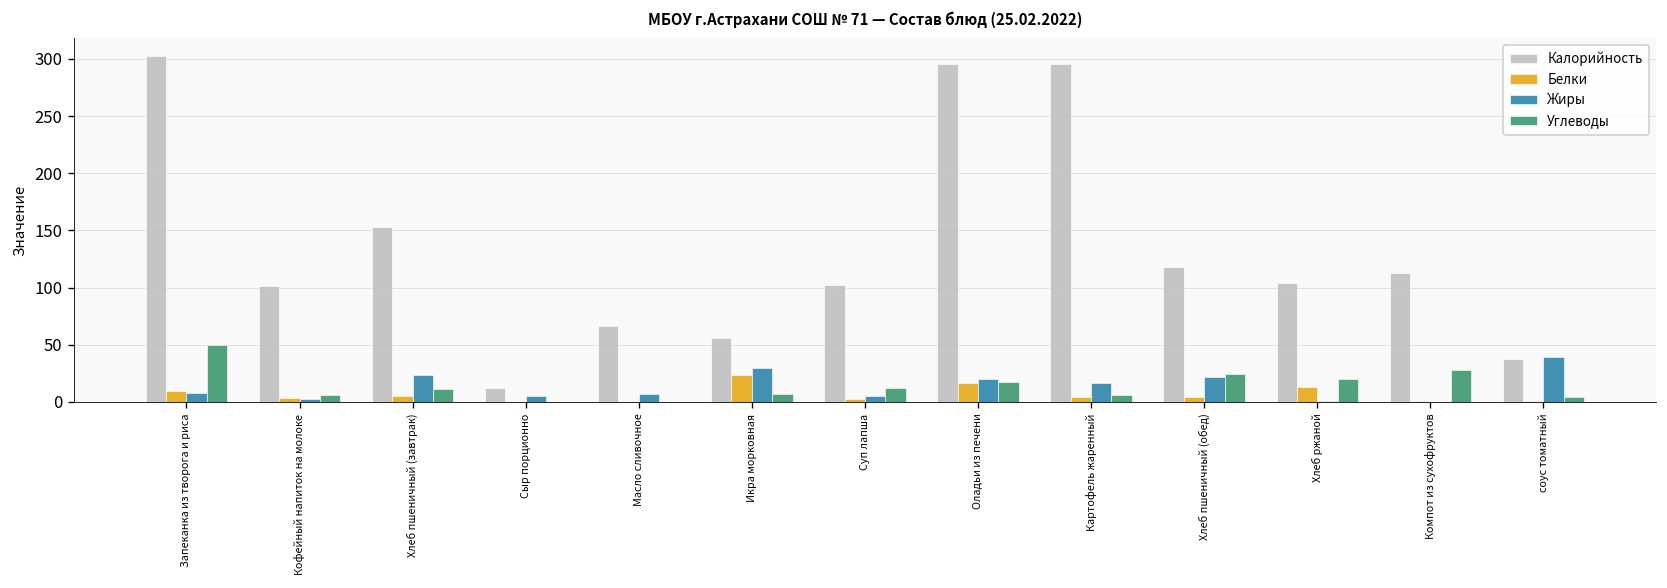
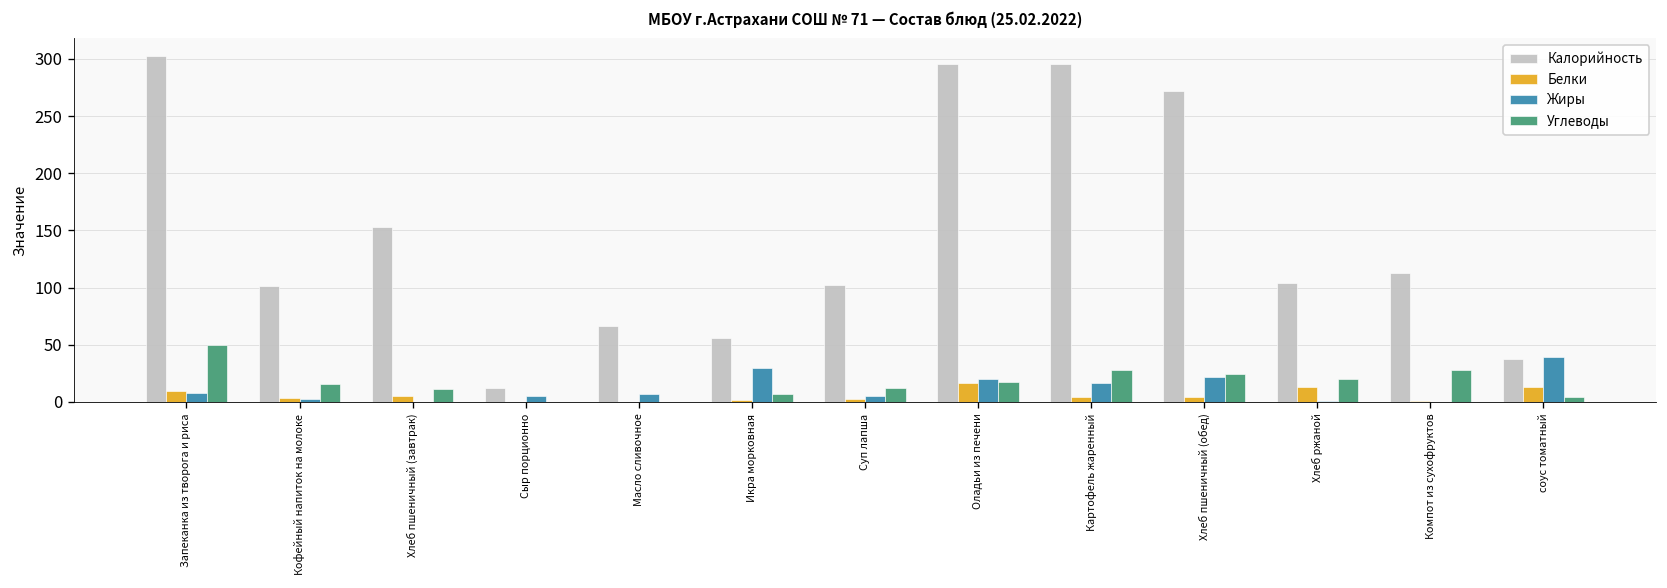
Углеводы, Кофейный напиток на молоке: 10 -> 20
Жиры, Хлеб пшеничный (завтрак): 20 -> 0
Белки, Икра морковная: 20 -> 0
Углеводы, Картофель жаренный: 10 -> 30
Калорийность, Хлеб пшеничный (обед): 120 -> 270
Белки, соус томатный: 0 -> 10
